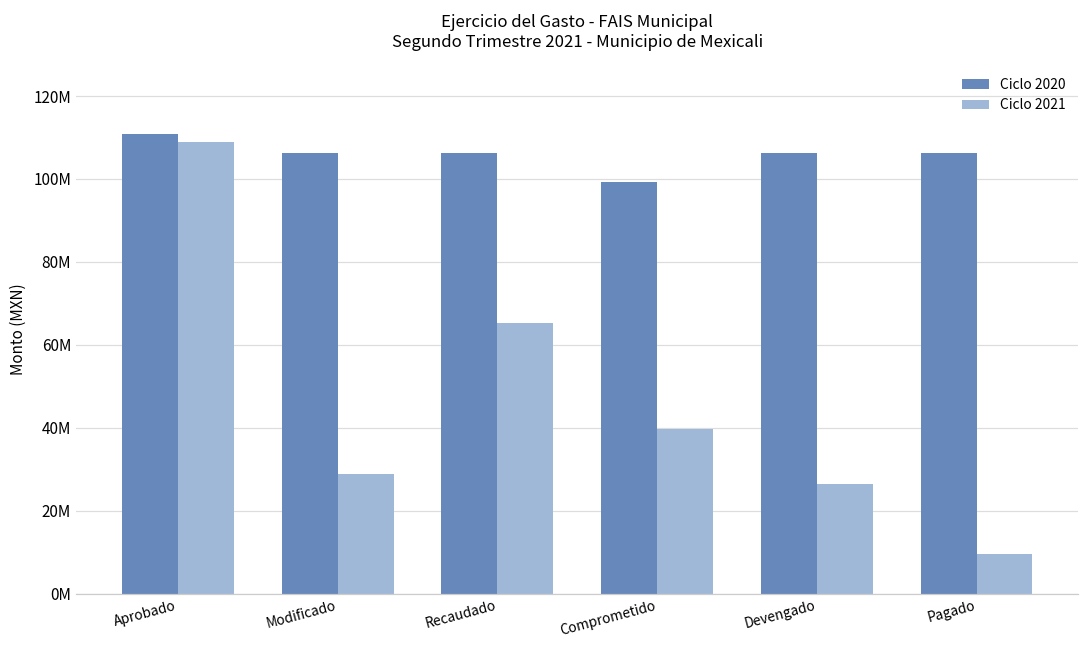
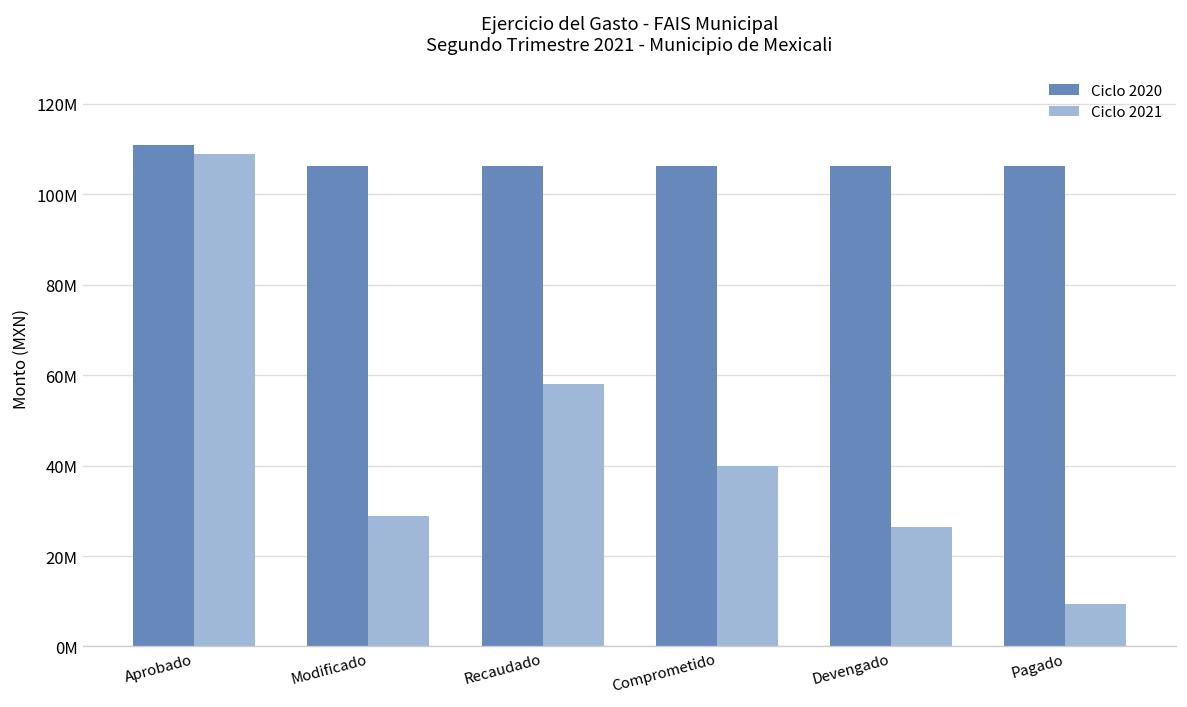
Ciclo 2021, Recaudado: 65000000 -> 58000000
Ciclo 2020, Comprometido: 99000000 -> 106000000
